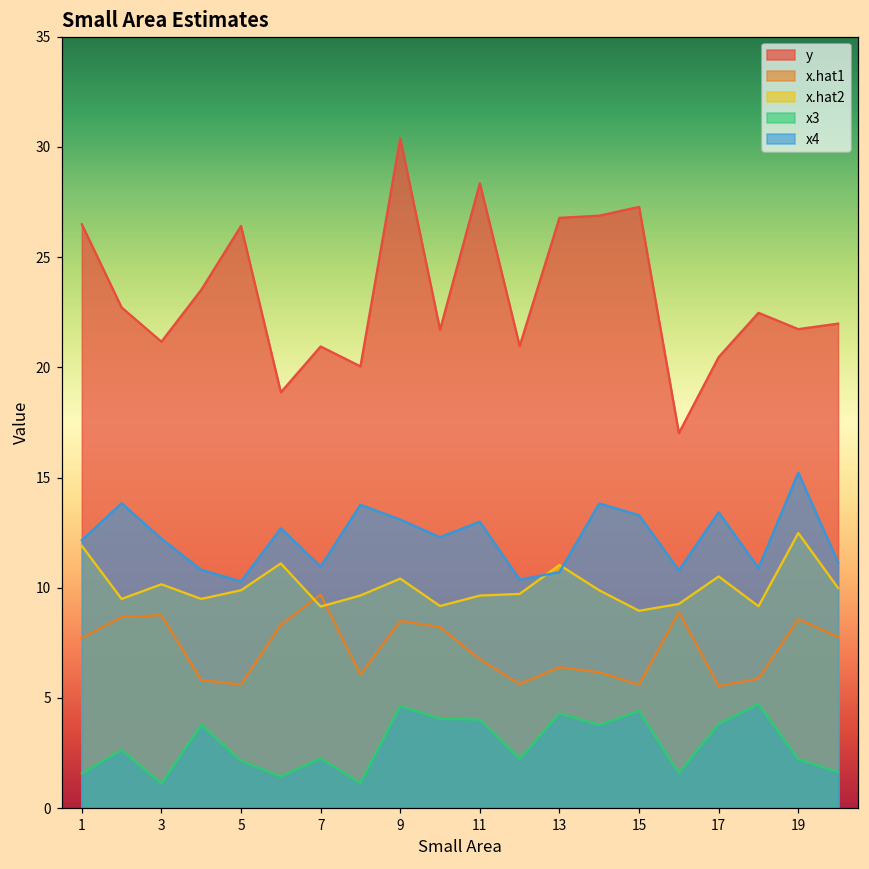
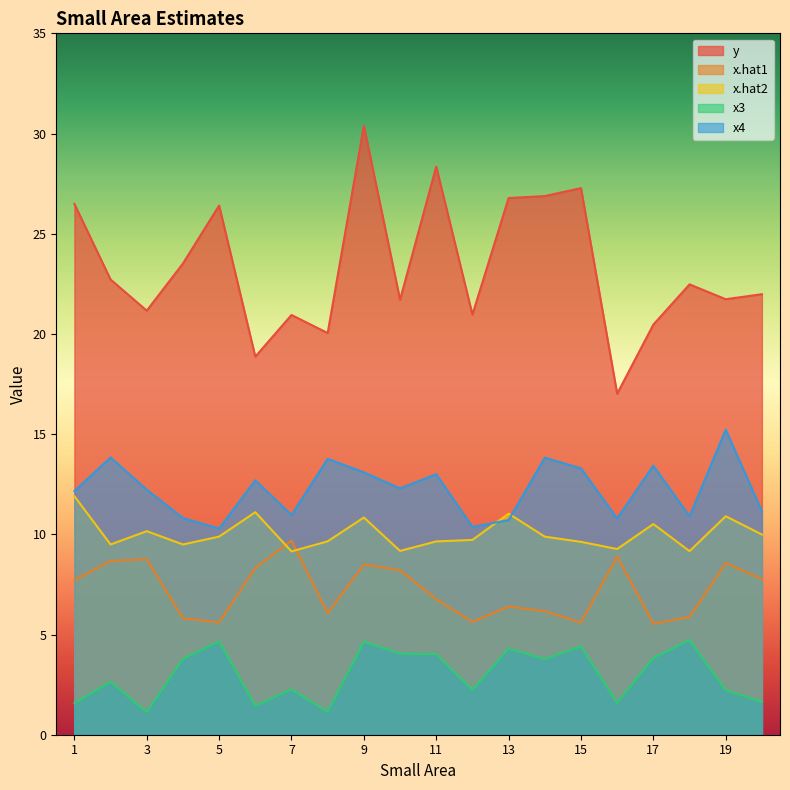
x3, 5: 2.1 -> 4.7
x.hat2, 9: 10.4 -> 10.8
x.hat2, 15: 9.0 -> 9.6
x.hat2, 19: 12.5 -> 10.9
